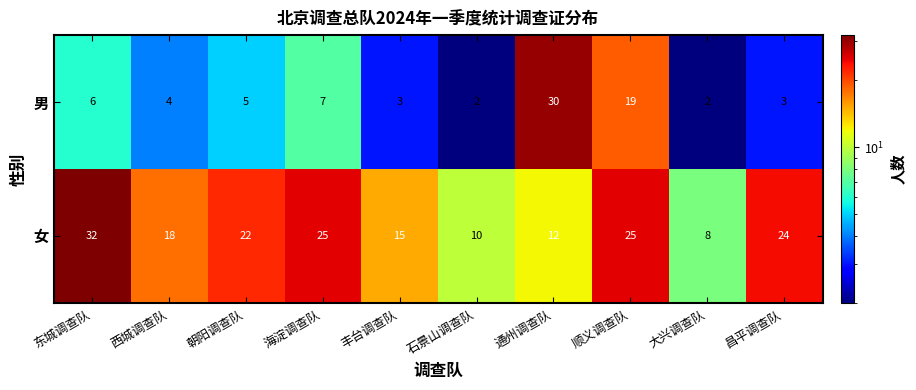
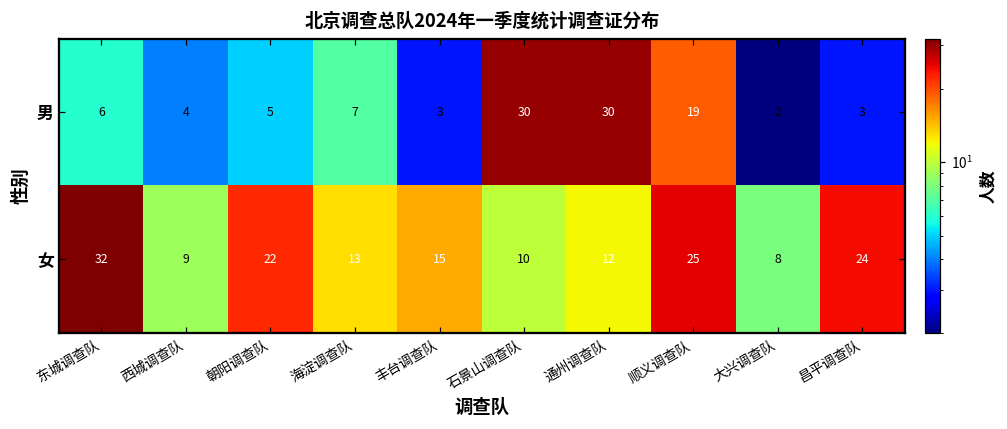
男, 石景山调查队: 2 -> 30
女, 西城调查队: 18 -> 9
女, 海淀调查队: 25 -> 13
